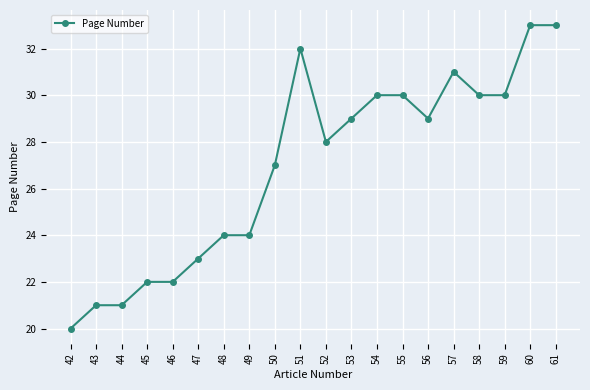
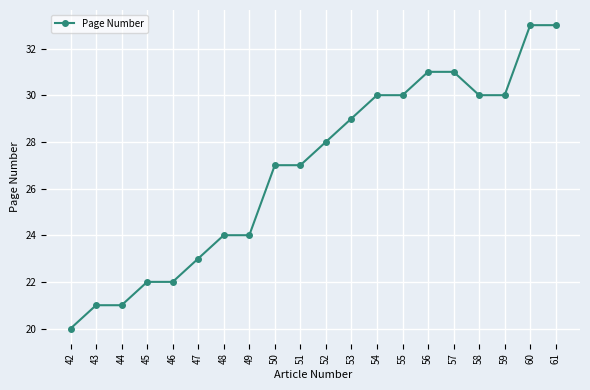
51: 32 -> 27
56: 29 -> 31
